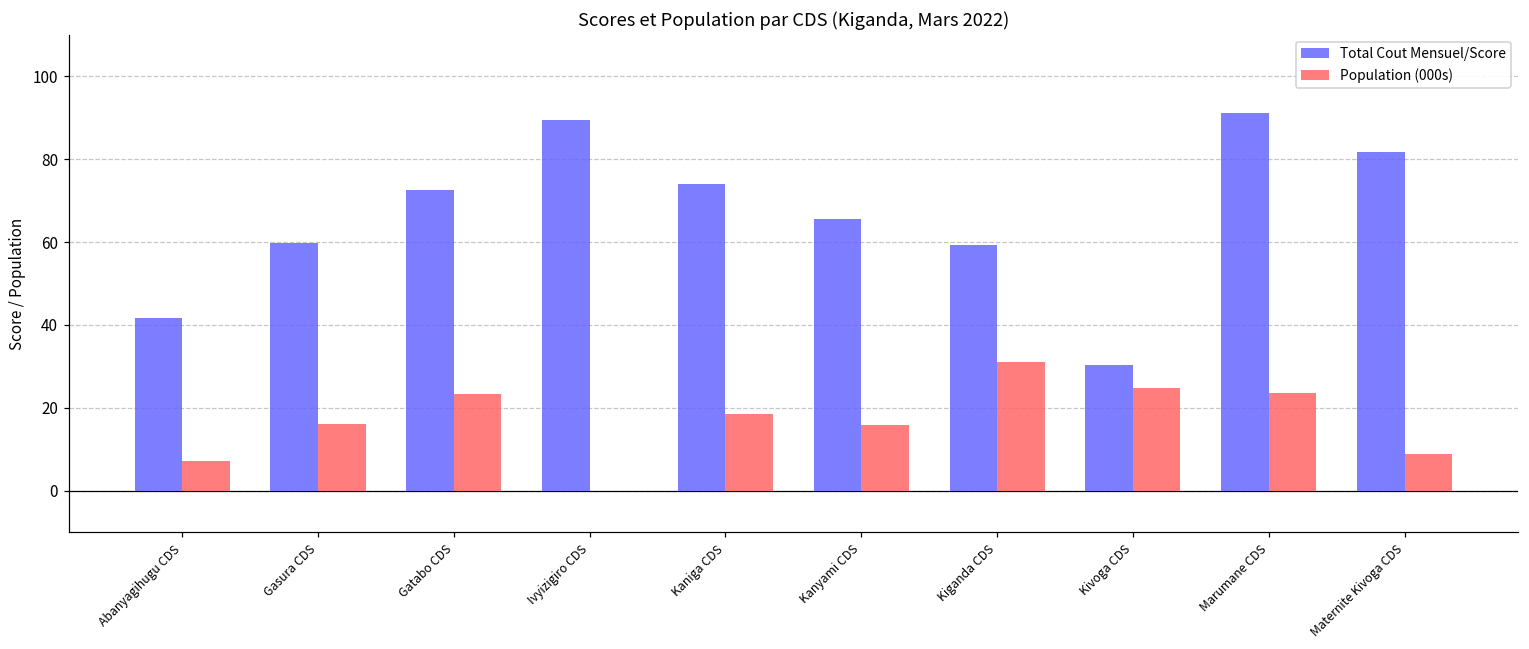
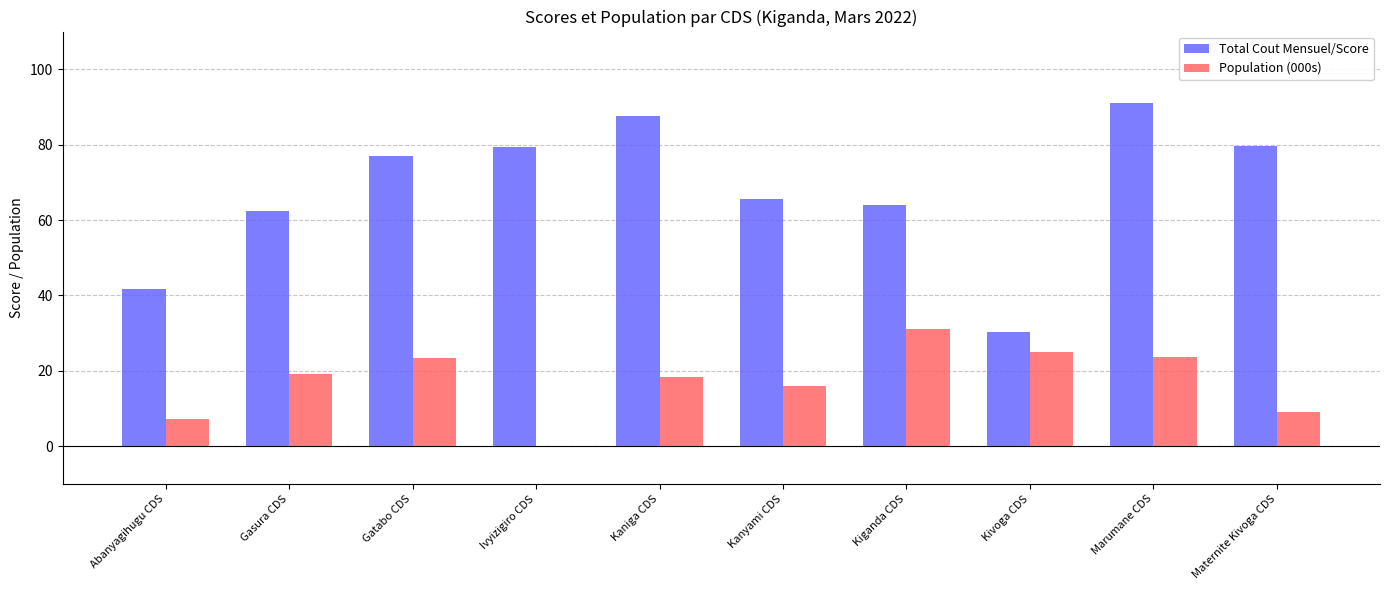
Total Cout Mensuel/Score, Gasura CDS: 60 -> 63
Population (000s), Gasura CDS: 16 -> 19
Total Cout Mensuel/Score, Gatabo CDS: 73 -> 77
Total Cout Mensuel/Score, Ivyizigiro CDS: 89 -> 79
Total Cout Mensuel/Score, Kaniga CDS: 74 -> 88
Total Cout Mensuel/Score, Kiganda CDS: 59 -> 64
Total Cout Mensuel/Score, Maternite Kivoga CDS: 82 -> 80
